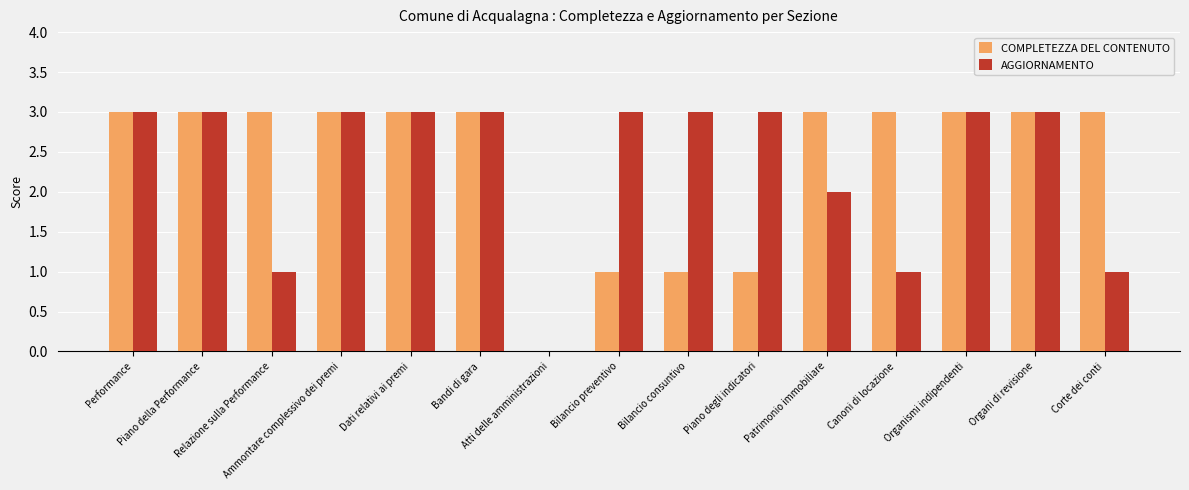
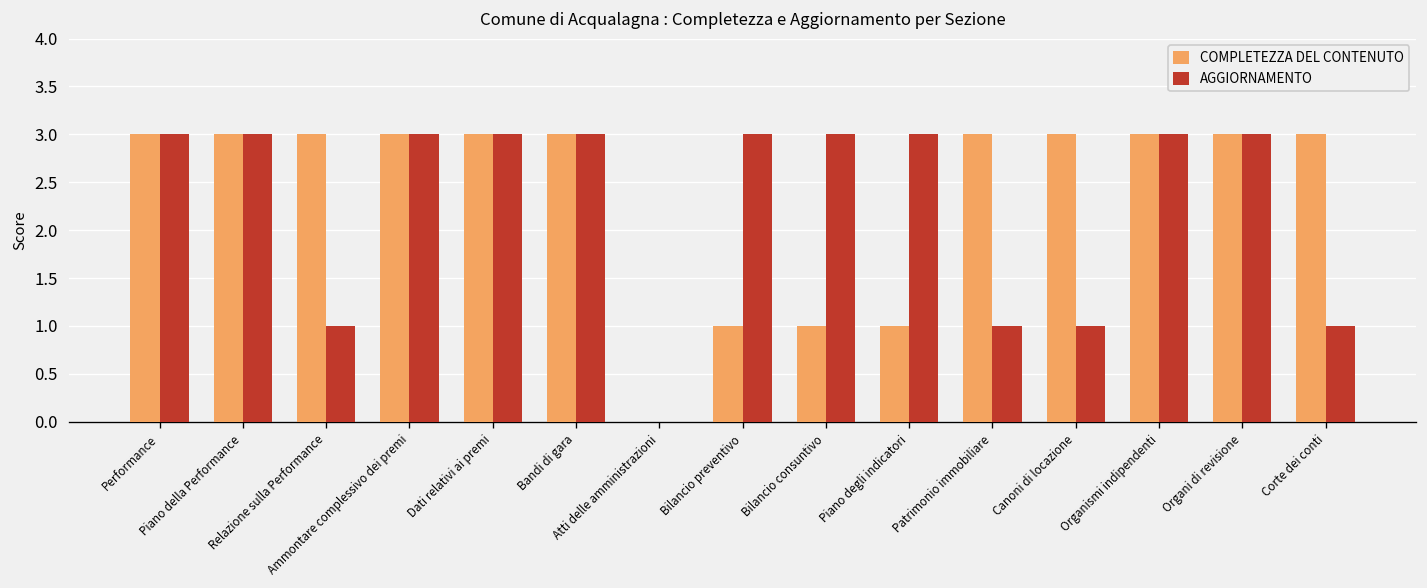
AGGIORNAMENTO, Patrimonio immobiliare: 2 -> 1
